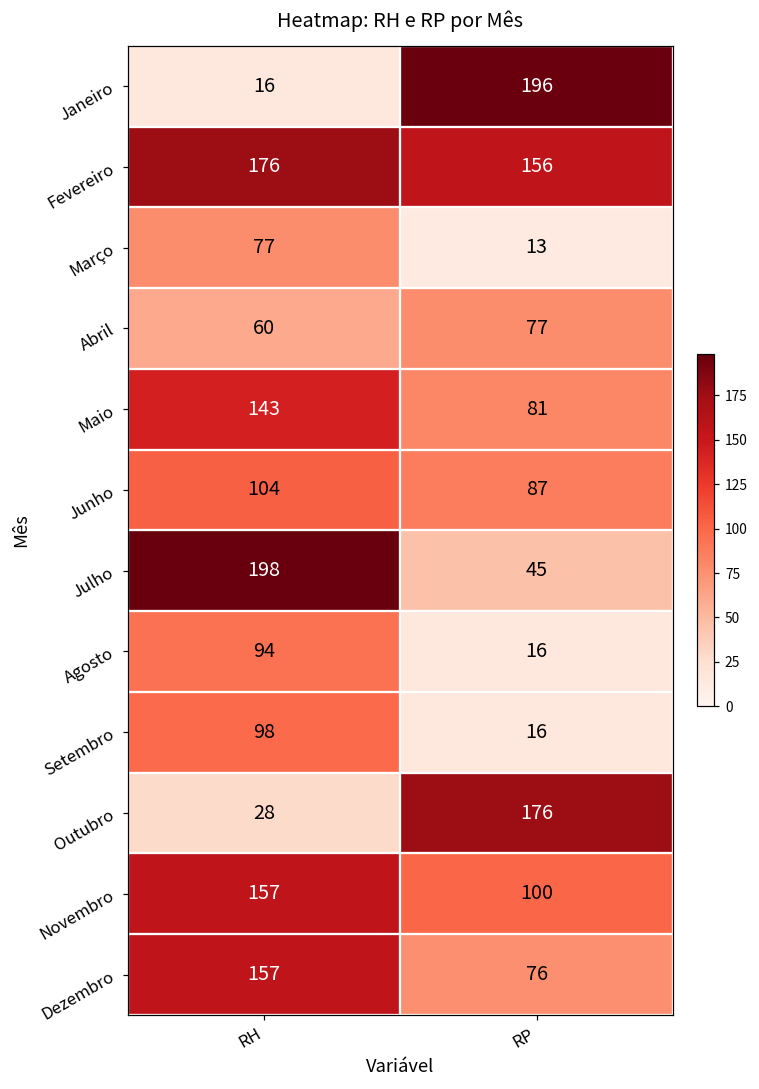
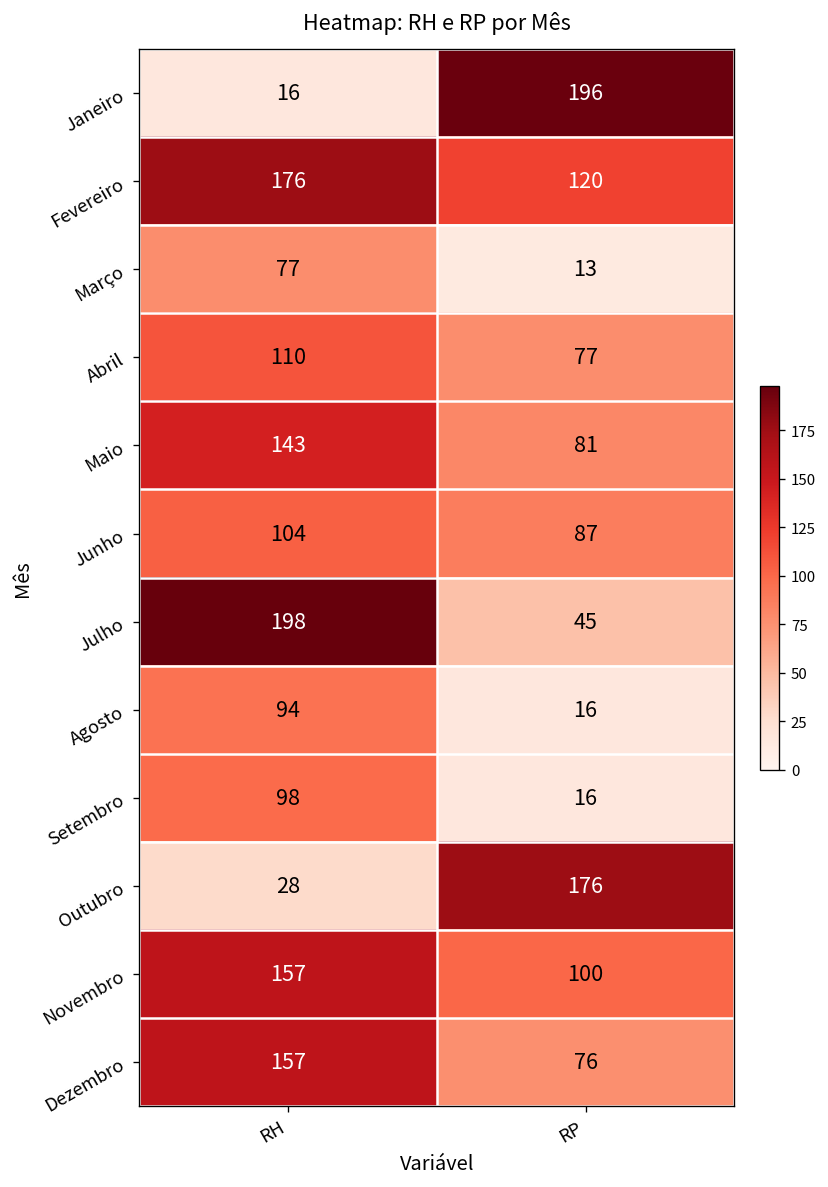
Fevereiro, RP: 156 -> 120
Abril, RH: 60 -> 110
